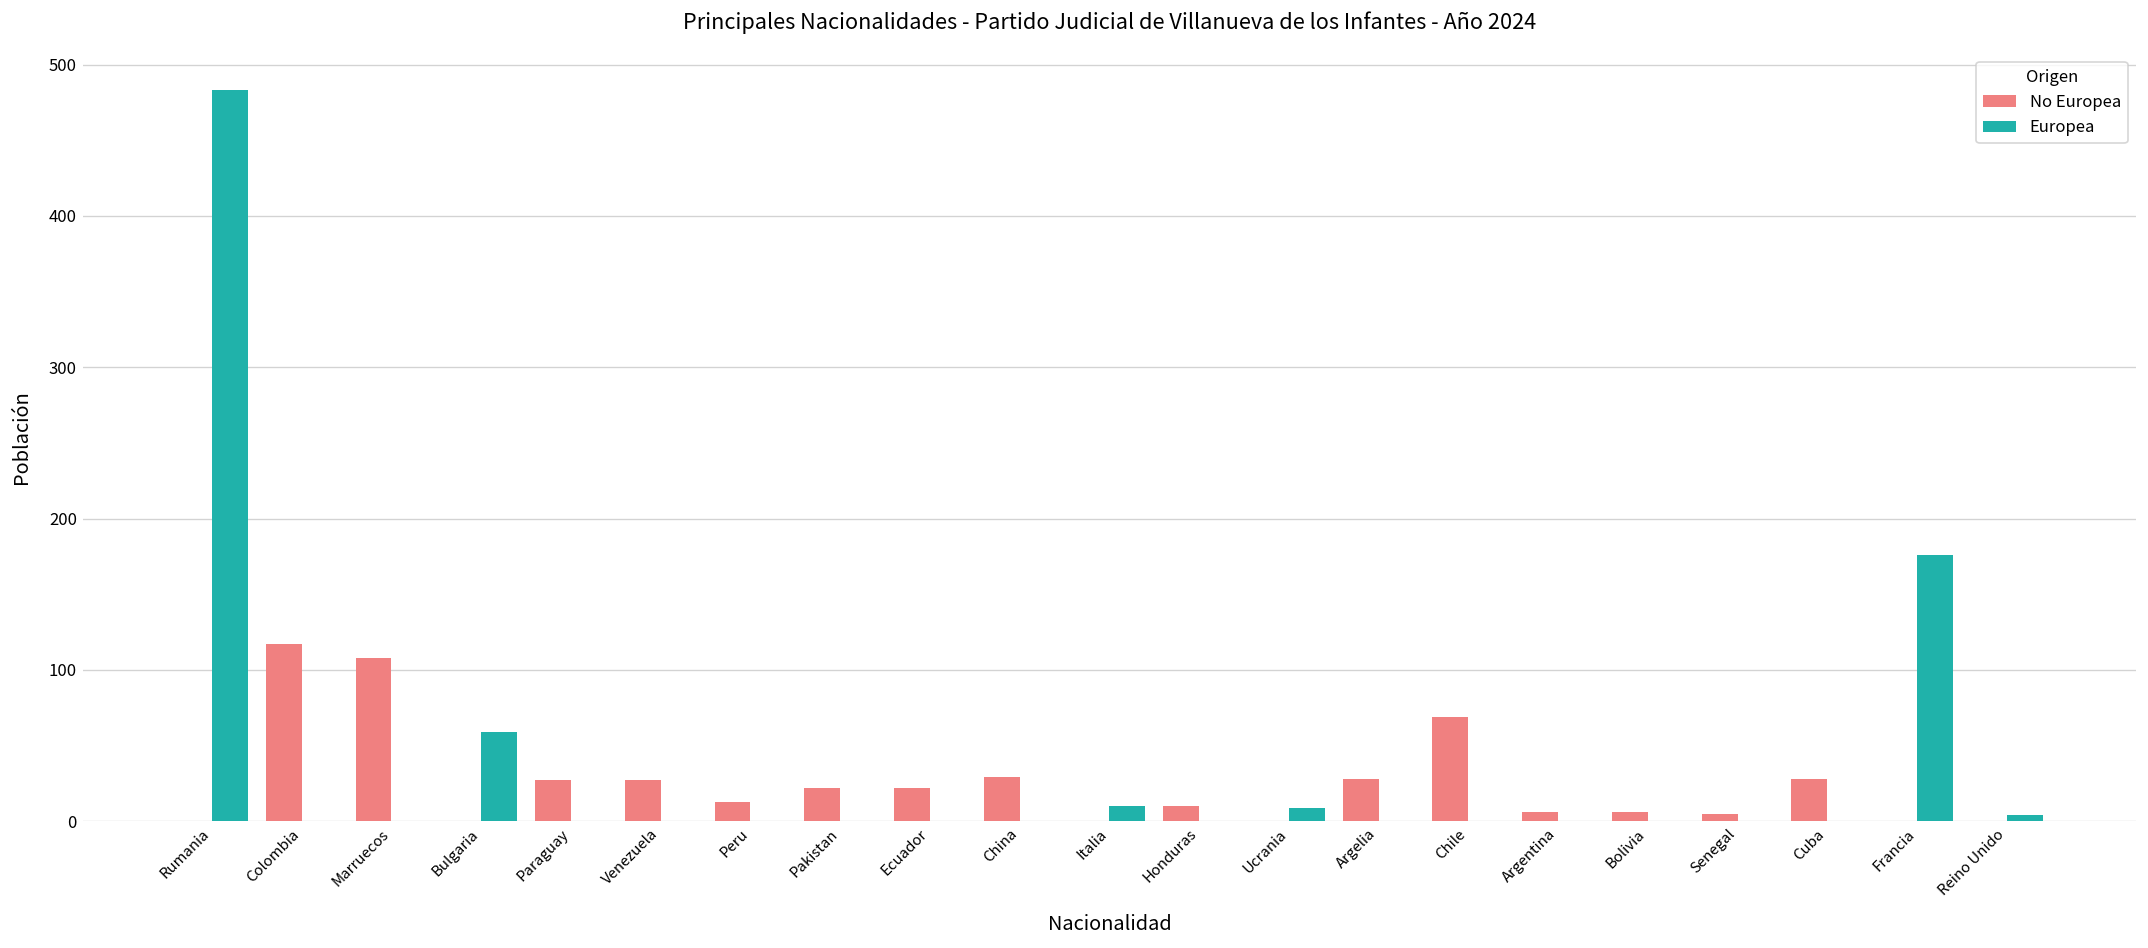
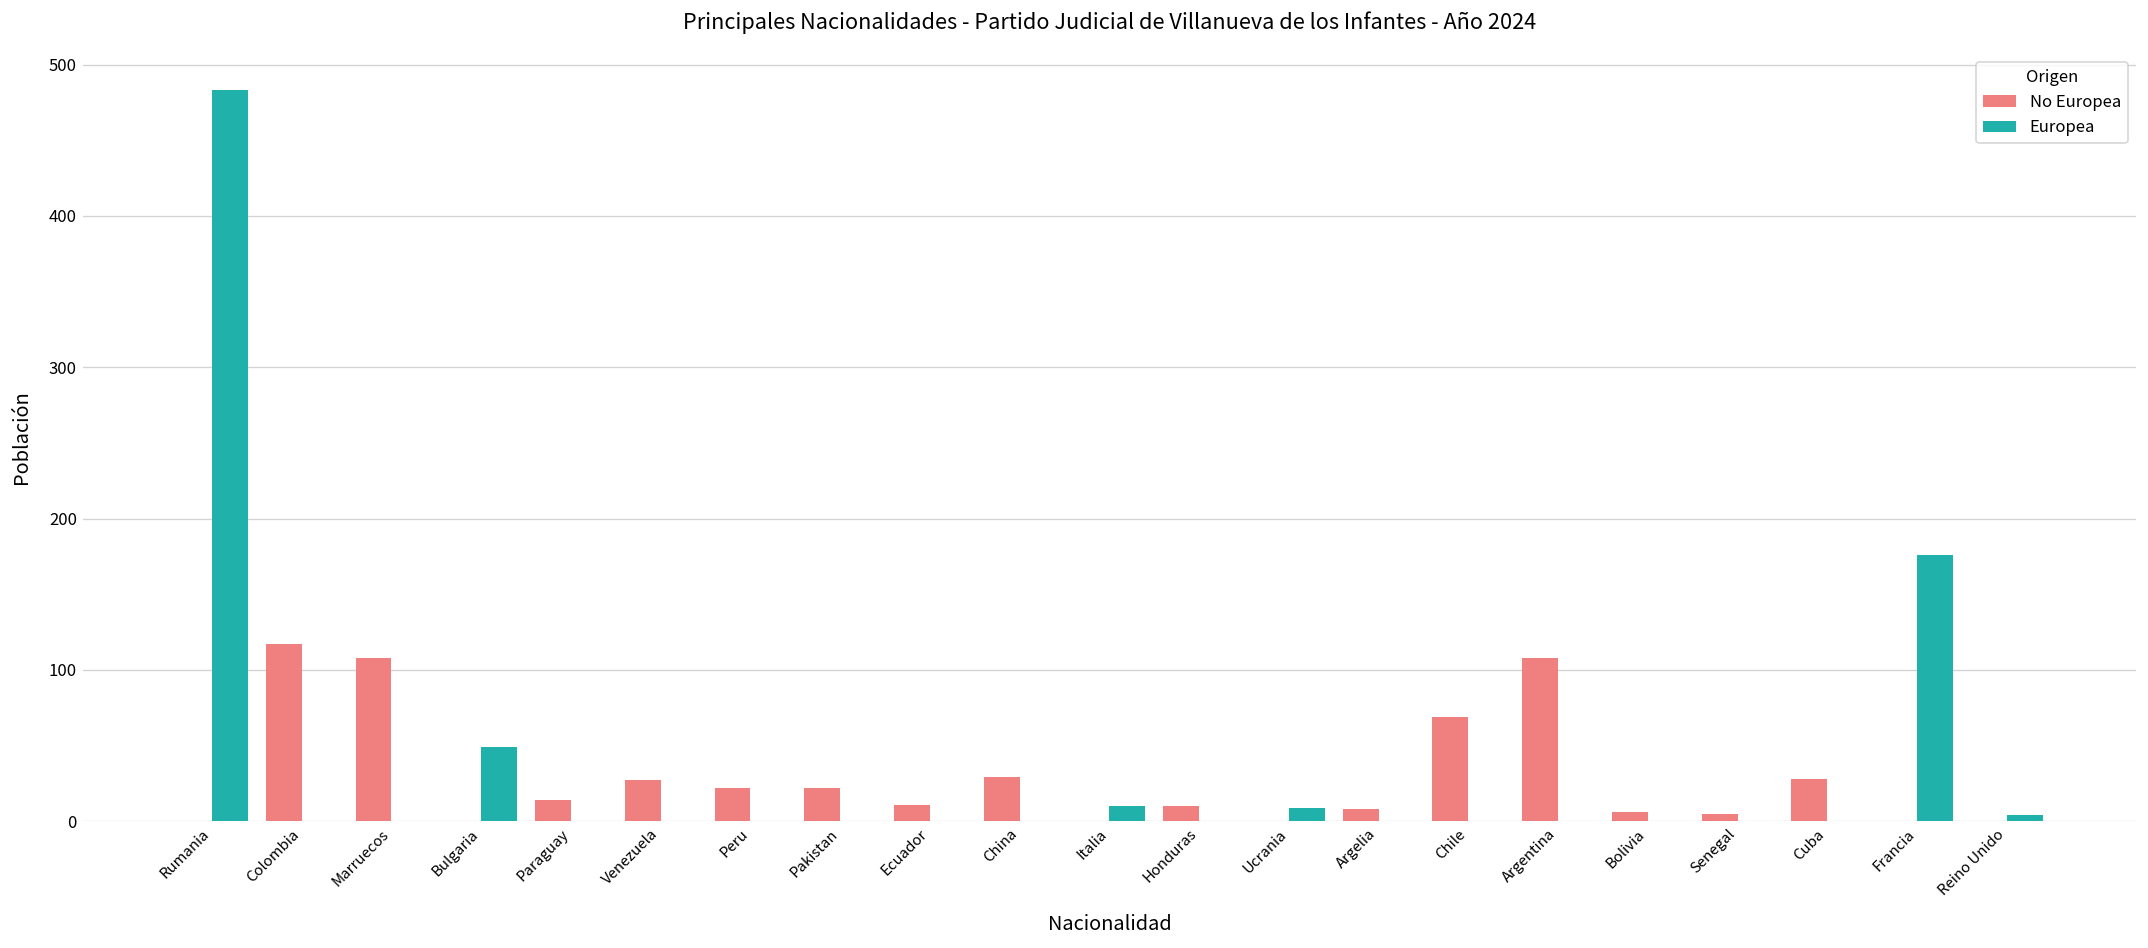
Europea, Bulgaria: 59 -> 49
No Europea, Paraguay: 27 -> 14
No Europea, Peru: 13 -> 22
No Europea, Ecuador: 22 -> 11
No Europea, Argelia: 28 -> 8
No Europea, Argentina: 6 -> 108
